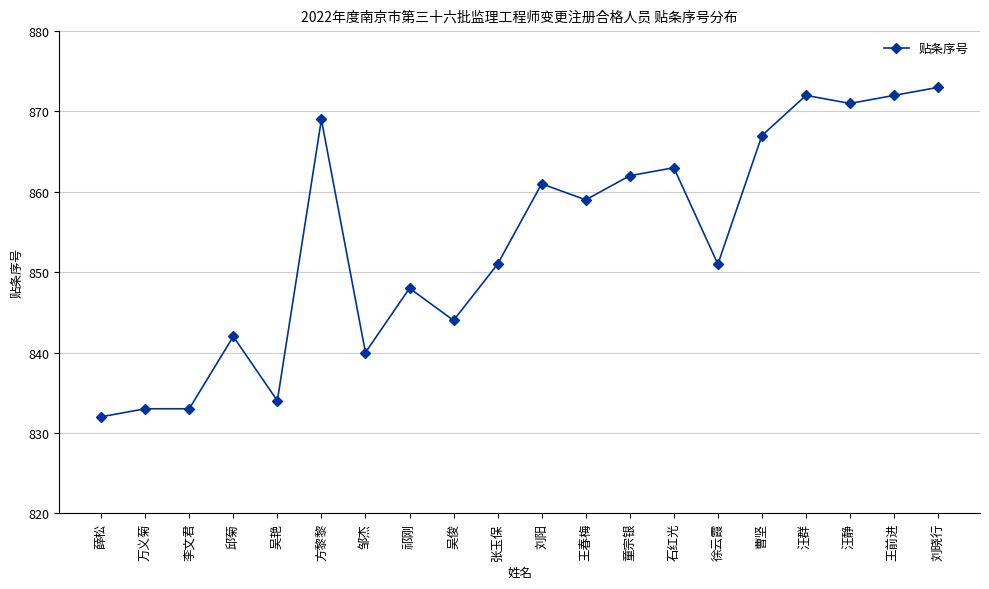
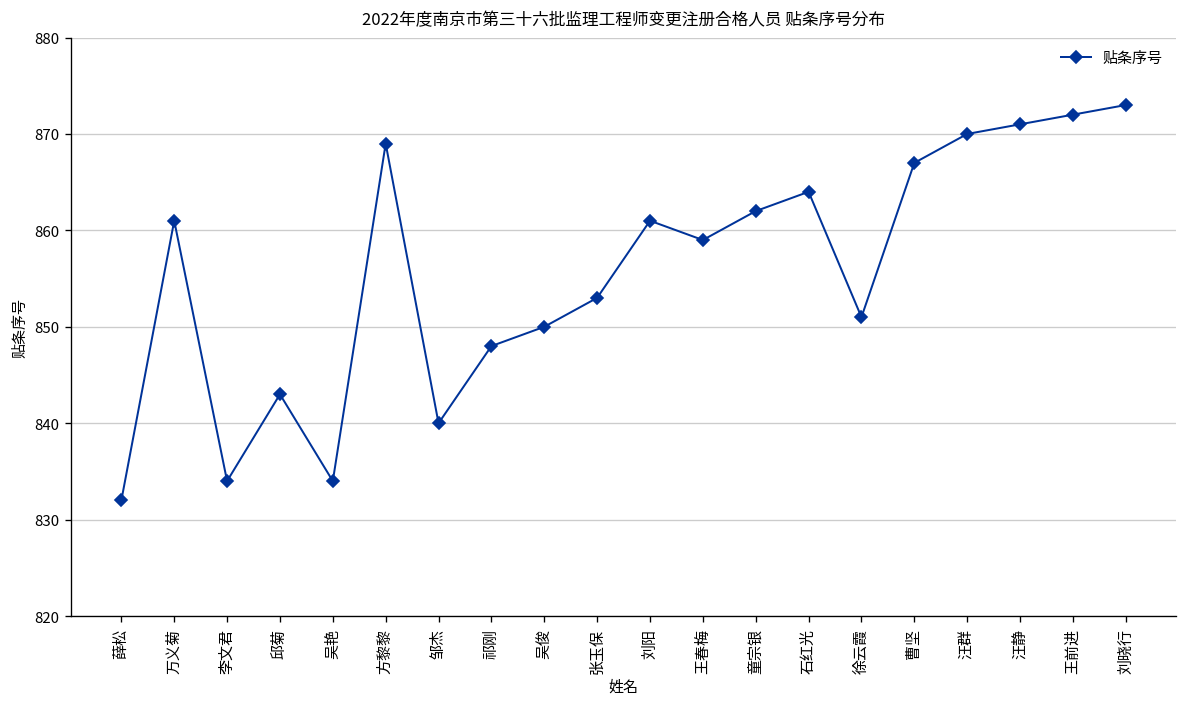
万义菊: 833 -> 861
李文君: 833 -> 834
邱菊: 842 -> 843
吴俊: 844 -> 850
张玉保: 851 -> 853
石红光: 863 -> 864
汪群: 872 -> 870
